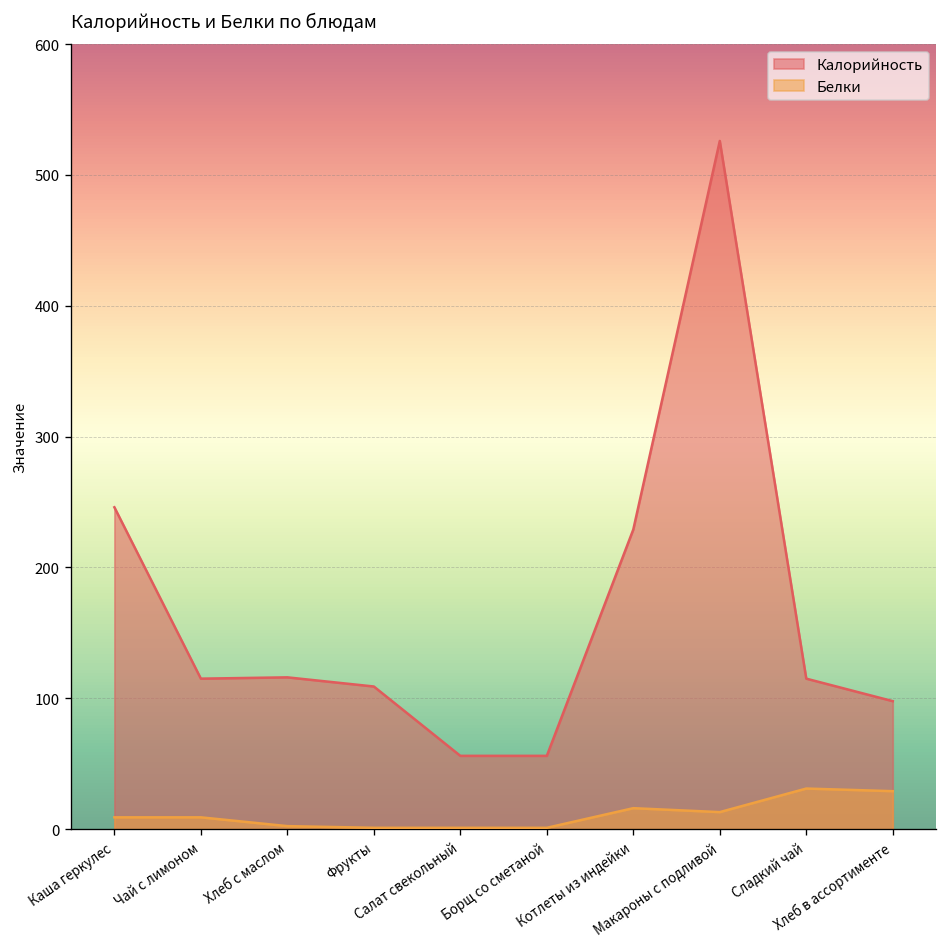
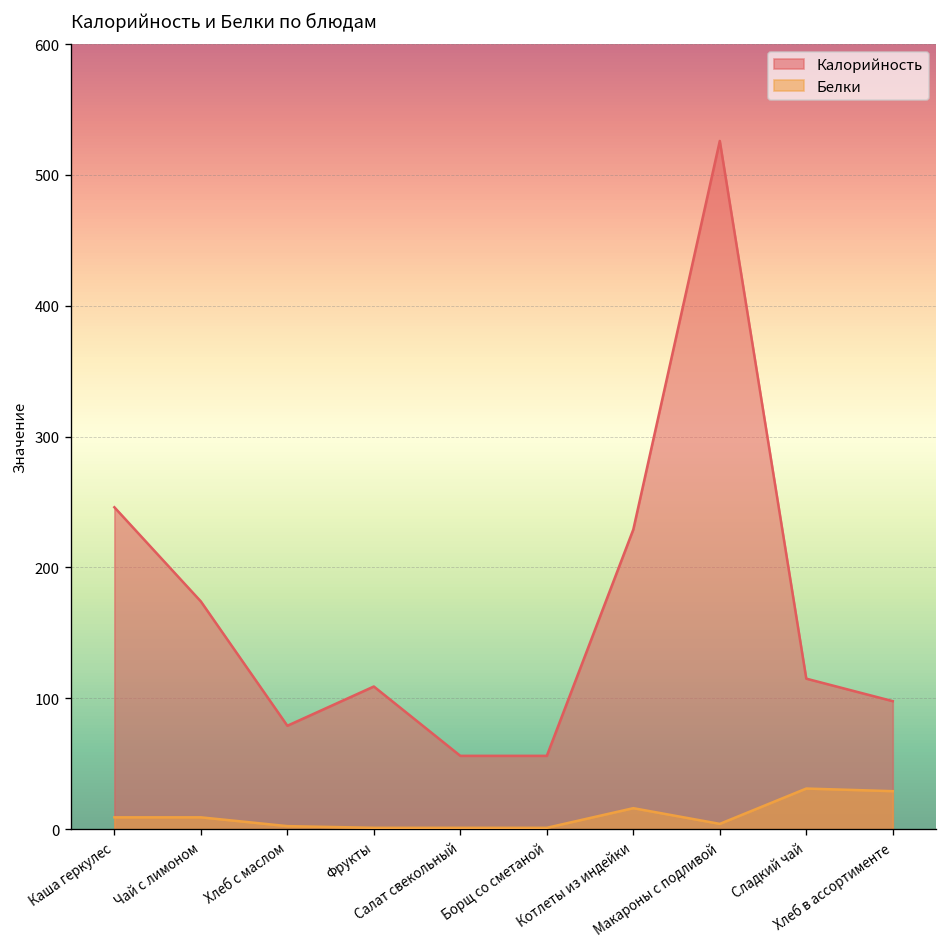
Калорийность, Чай с лимоном: 115 -> 174
Калорийность, Хлеб с маслом: 116 -> 79
Белки, Макароны с подливой: 13 -> 4
